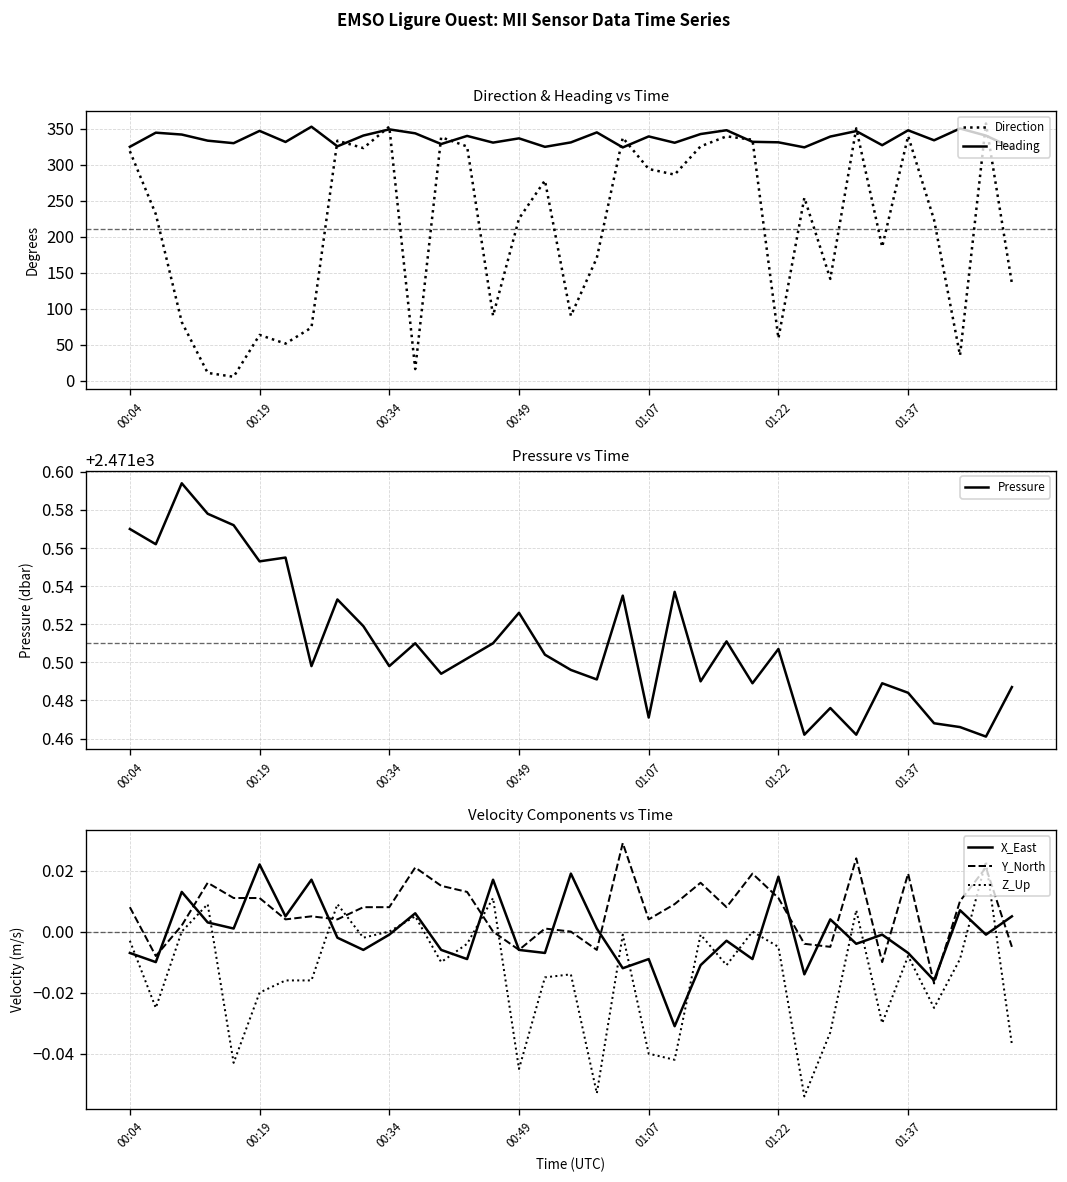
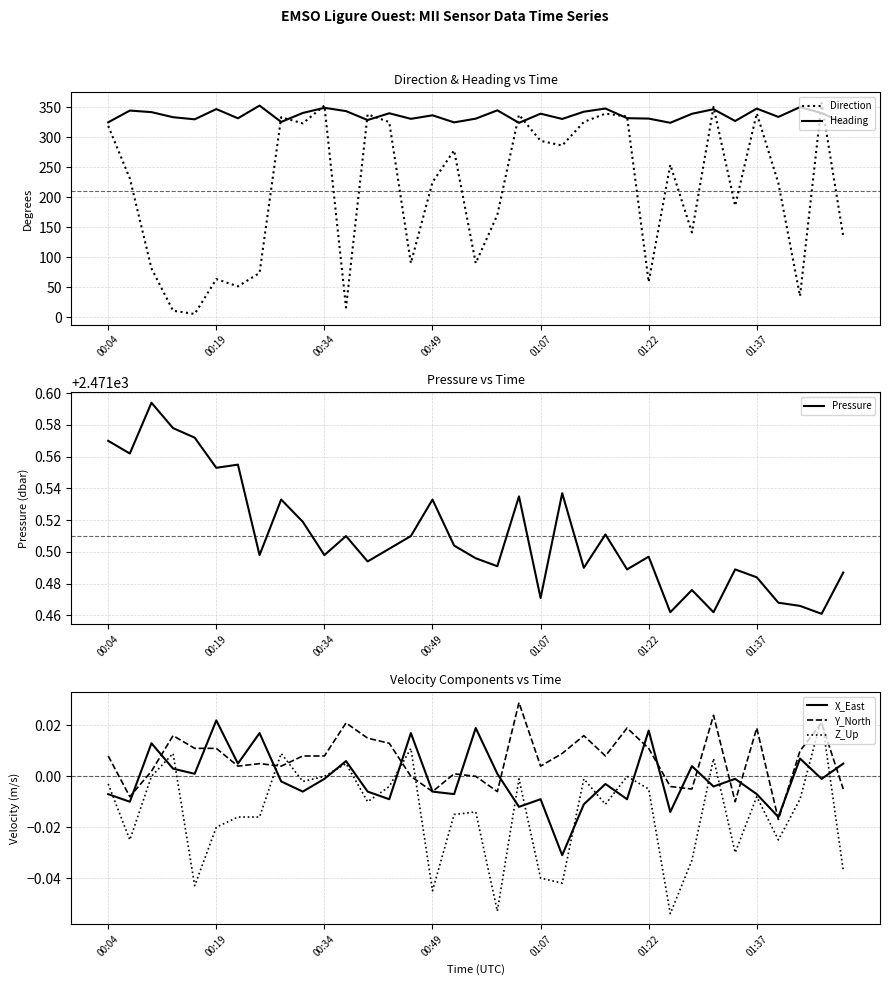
Pressure vs Time, 00:49: 2471.526 -> 2471.533
Pressure vs Time, 01:22: 2471.507 -> 2471.497
